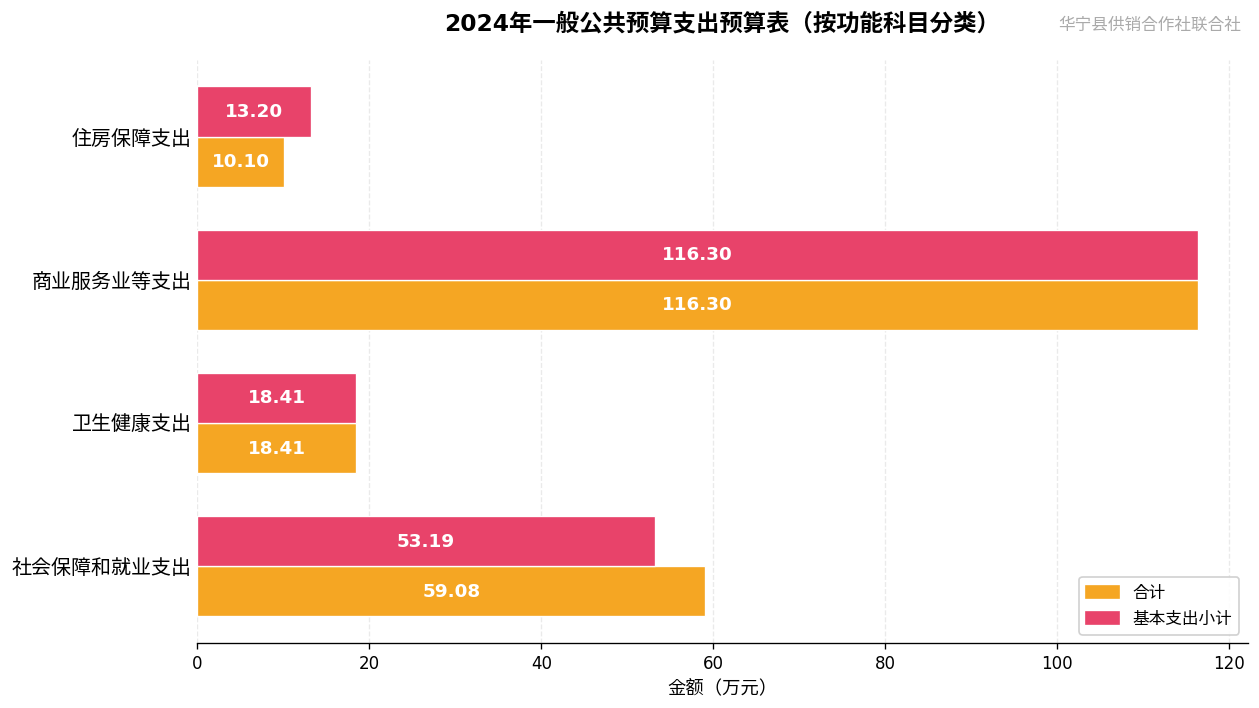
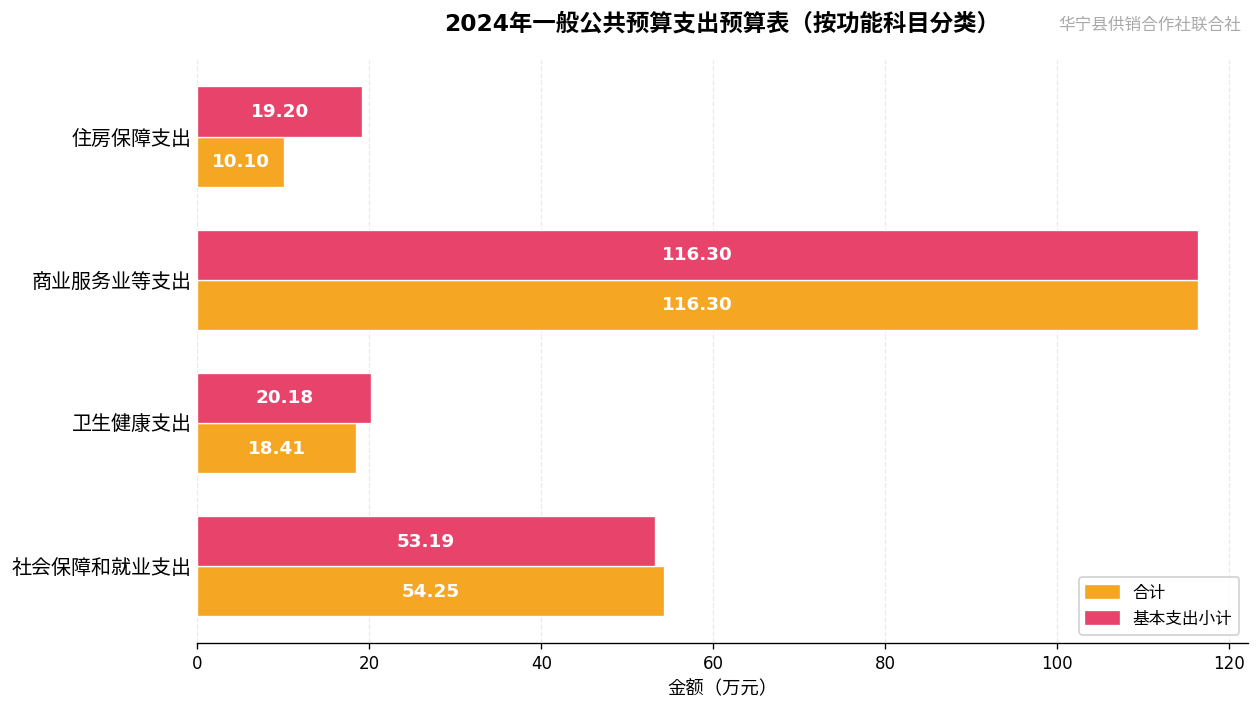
基本支出小计, 住房保障支出: 13.20 -> 19.20
基本支出小计, 卫生健康支出: 18.41 -> 20.18
合计, 社会保障和就业支出: 59.08 -> 54.25
